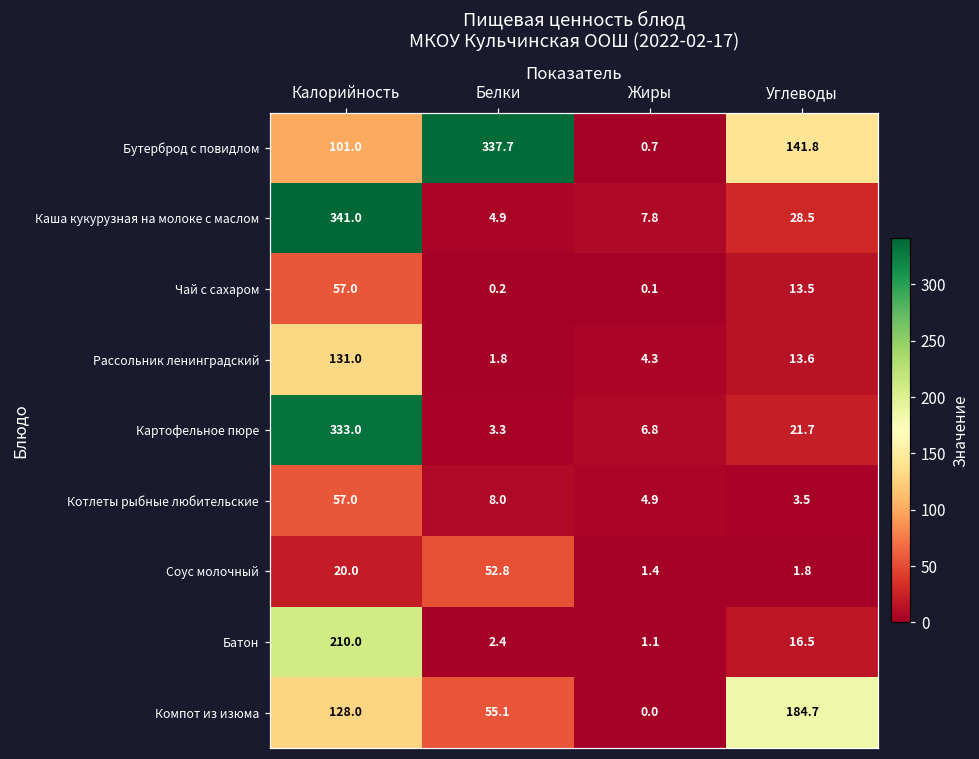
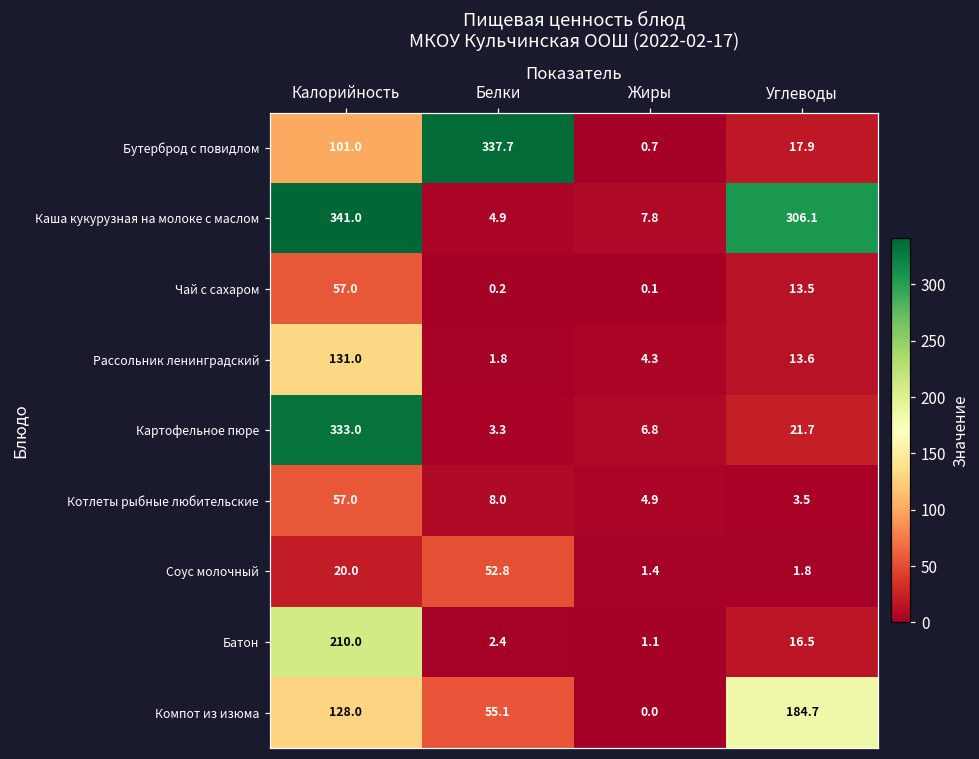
Бутерброд с повидлом, Углеводы: 141.8 -> 17.9
Каша кукурузная на молоке с маслом, Углеводы: 28.5 -> 306.1
